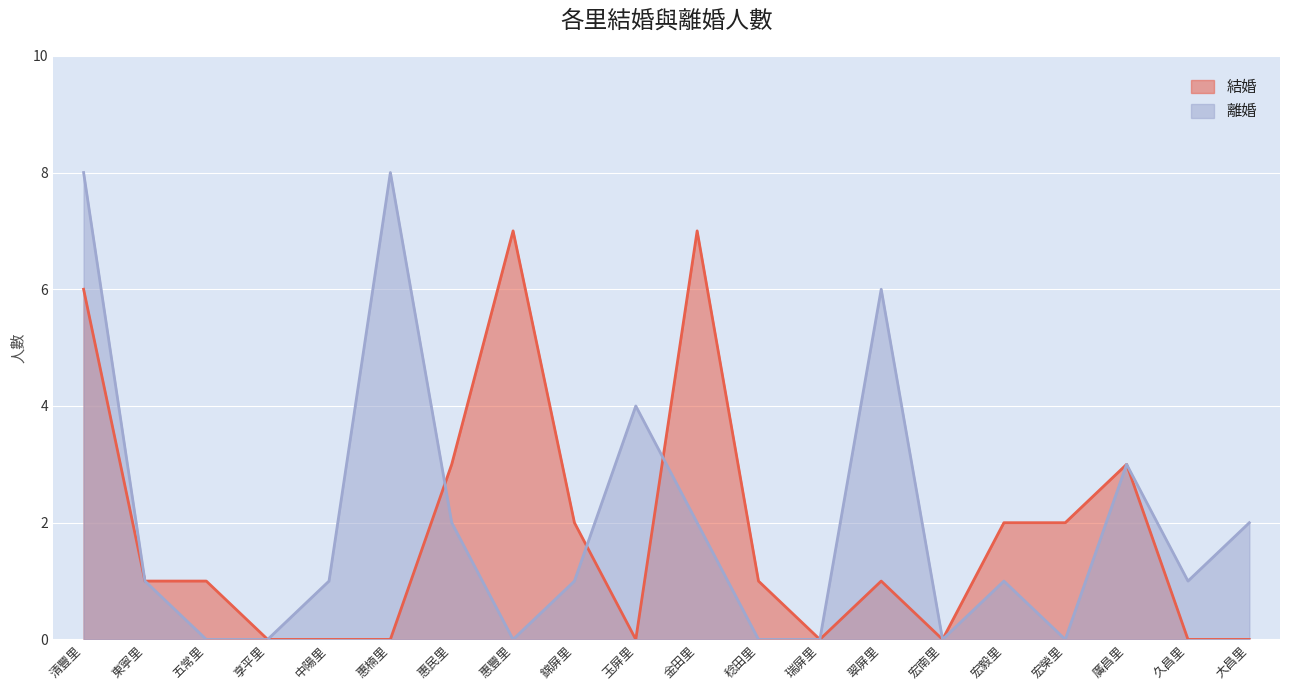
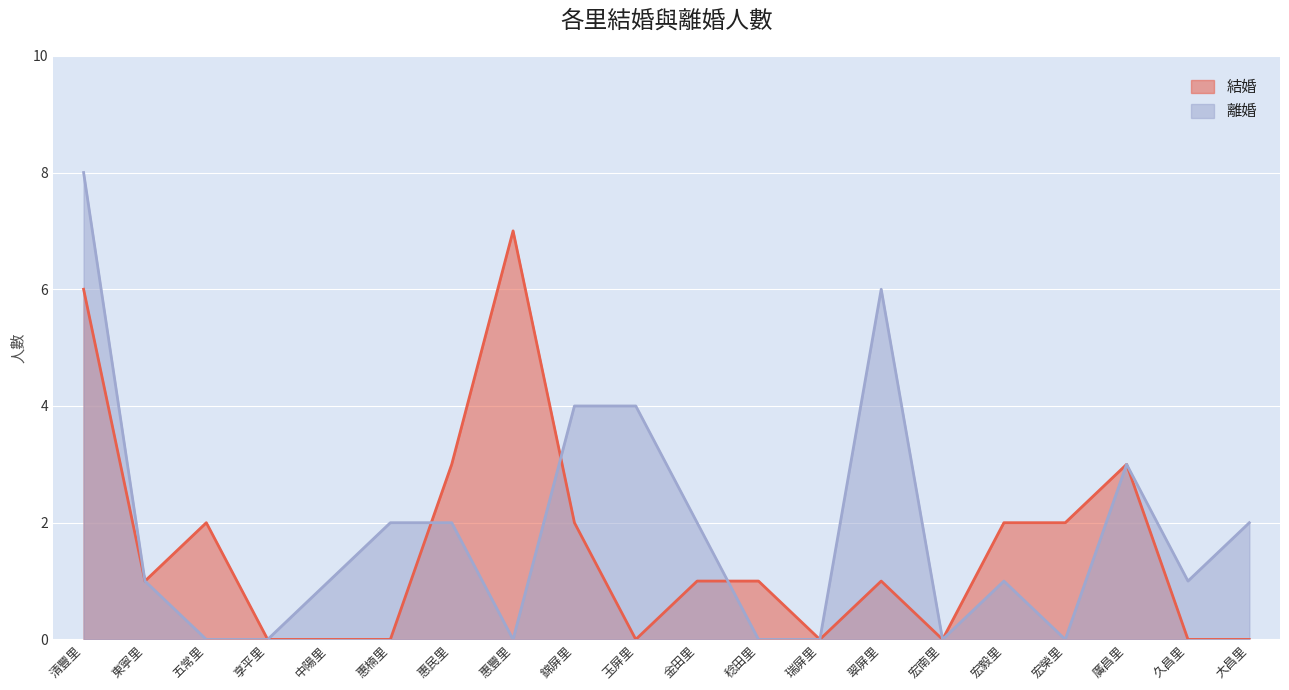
結婚, 五常里: 1 -> 2
離婚, 惠楠里: 8 -> 2
離婚, 錦屏里: 1 -> 4
結婚, 金田里: 7 -> 1
